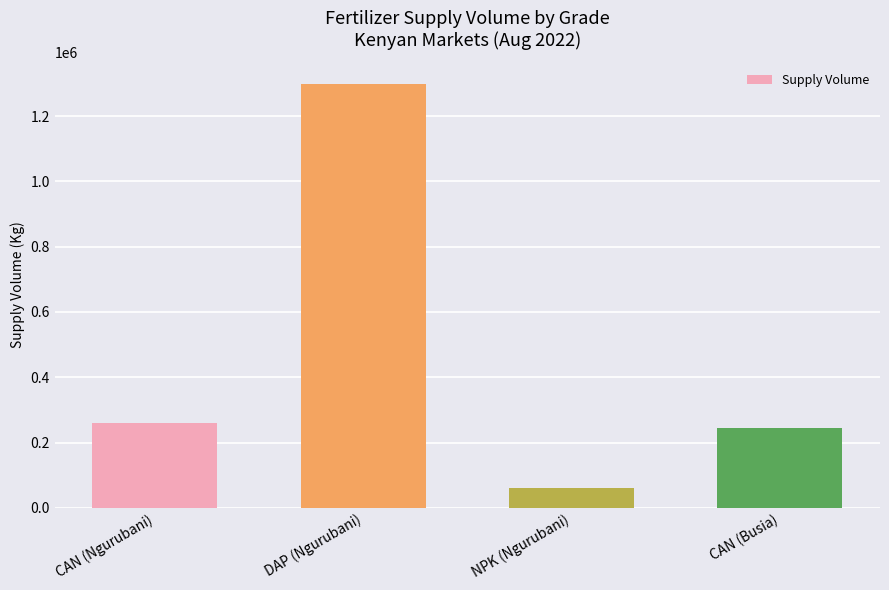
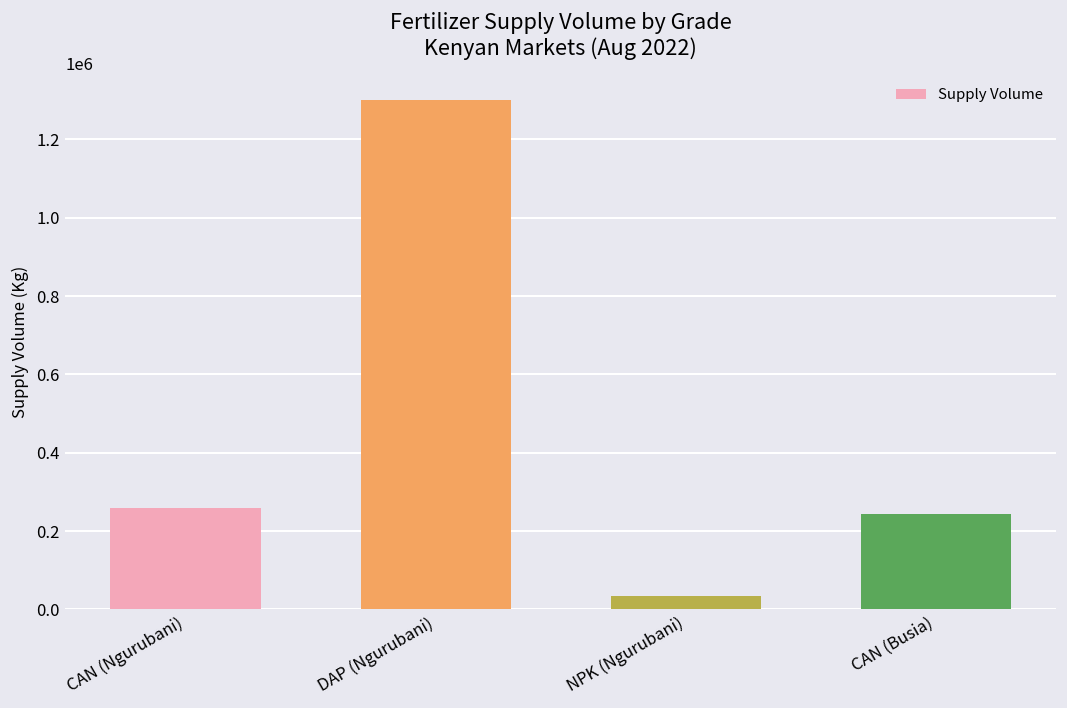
NPK (Ngurubani): 60000 -> 30000
